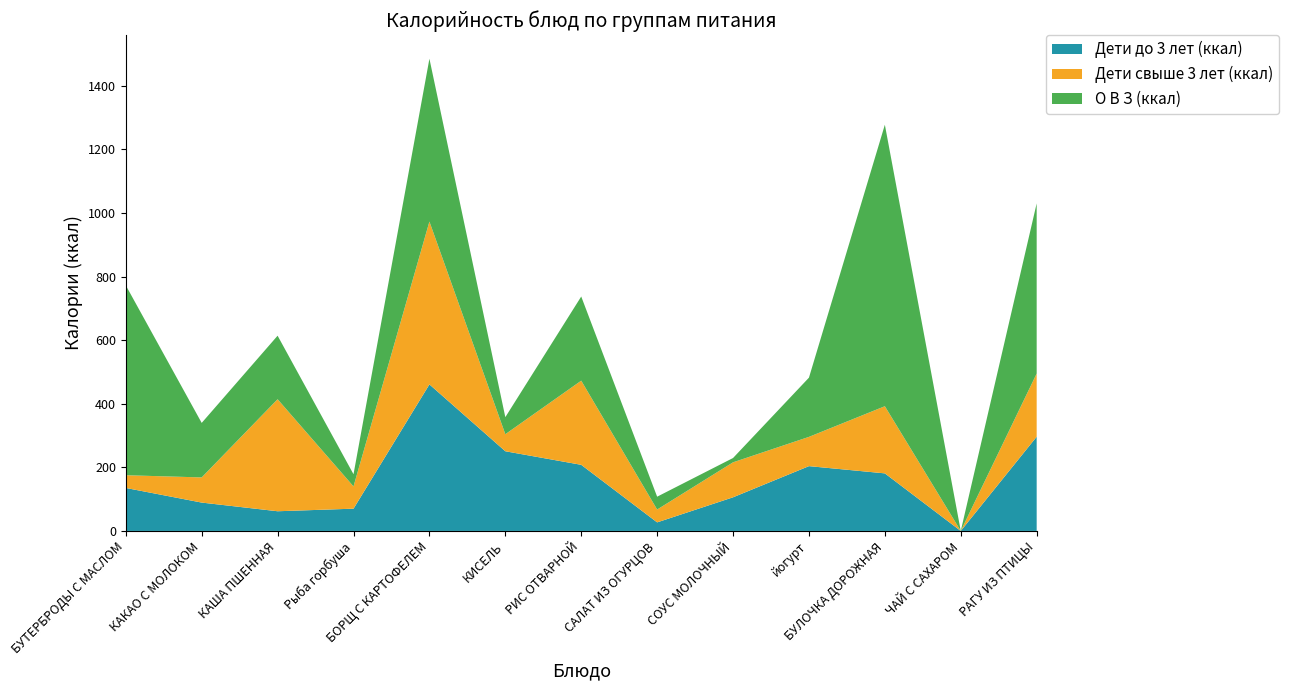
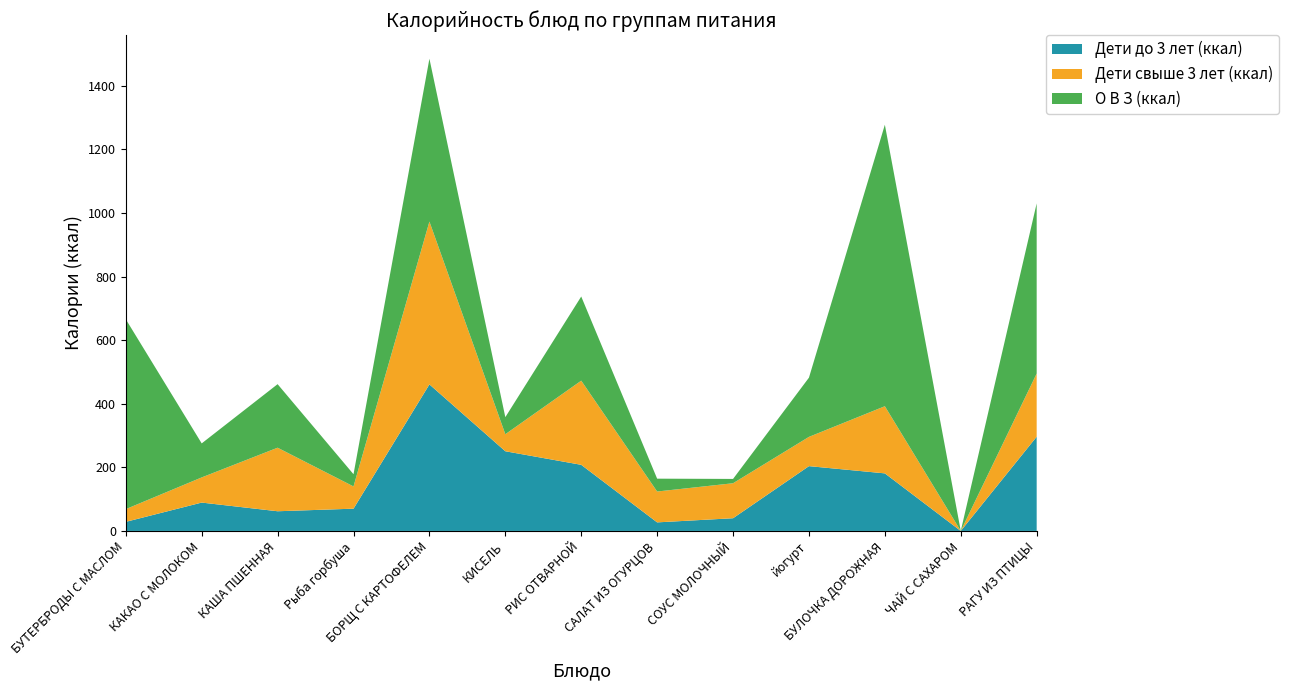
Дети до 3 лет (ккал), БУТЕРБРОДЫ С МАСЛОМ: 140 -> 30
О В З (ккал), КАКАО С МОЛОКОМ: 170 -> 110
Дети свыше 3 лет (ккал), КАША ПШЕННАЯ: 350 -> 200
Дети свыше 3 лет (ккал), САЛАТ ИЗ ОГУРЦОВ: 40 -> 100
Дети до 3 лет (ккал), СОУС МОЛОЧНЫЙ: 110 -> 40
